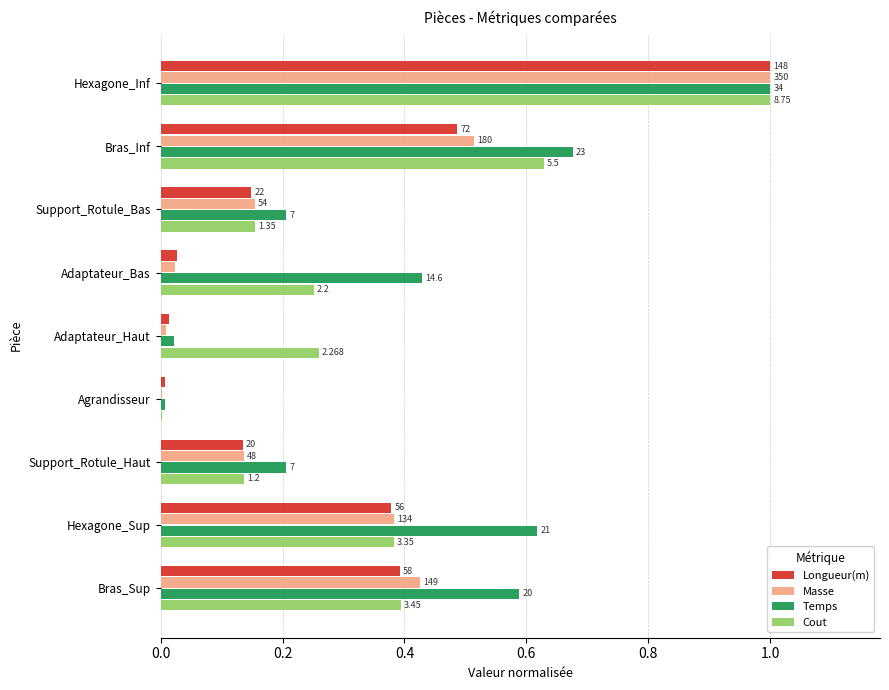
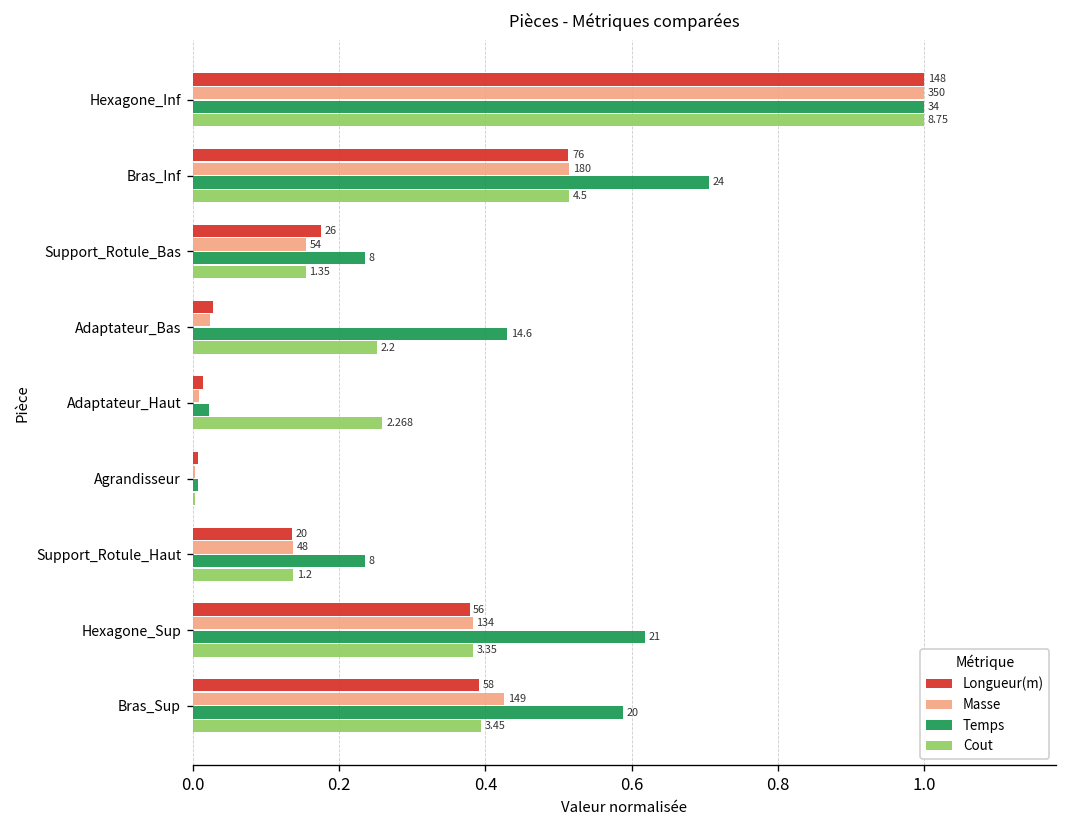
Longueur(m), Bras_Inf: 72 -> 76
Temps, Bras_Inf: 23 -> 24
Cout, Bras_Inf: 5.5 -> 4.5
Longueur(m), Support_Rotule_Bas: 22 -> 26
Temps, Support_Rotule_Bas: 7 -> 8
Temps, Support_Rotule_Haut: 7 -> 8
